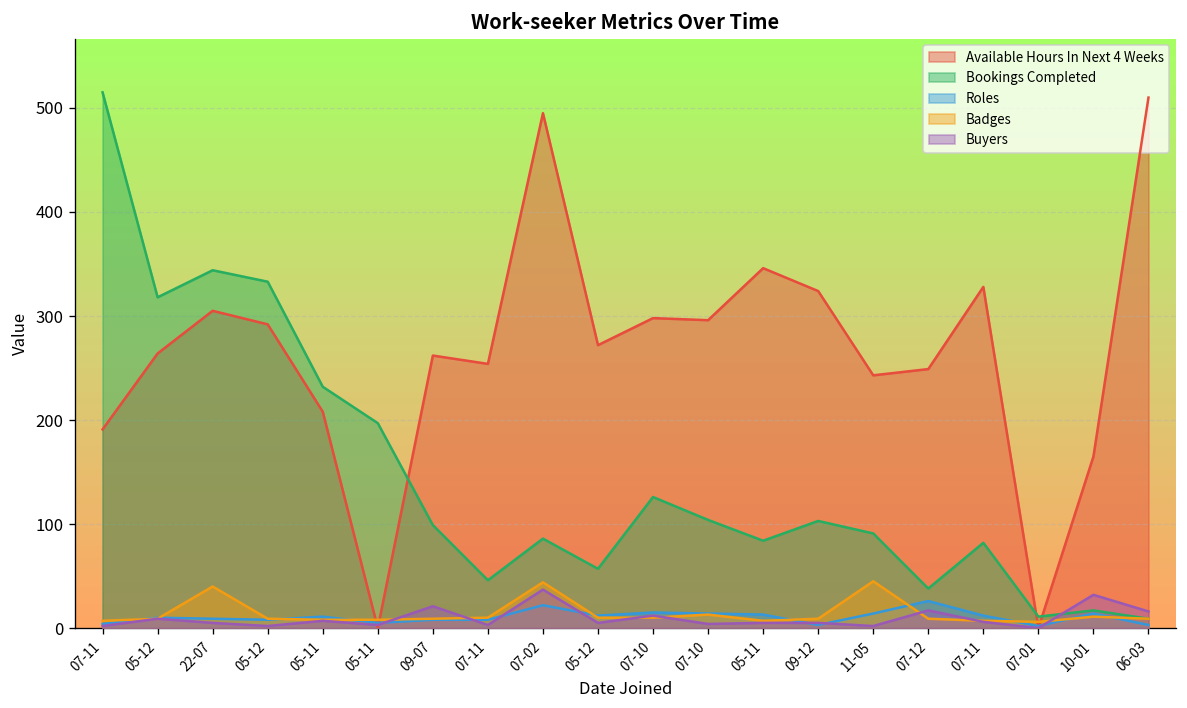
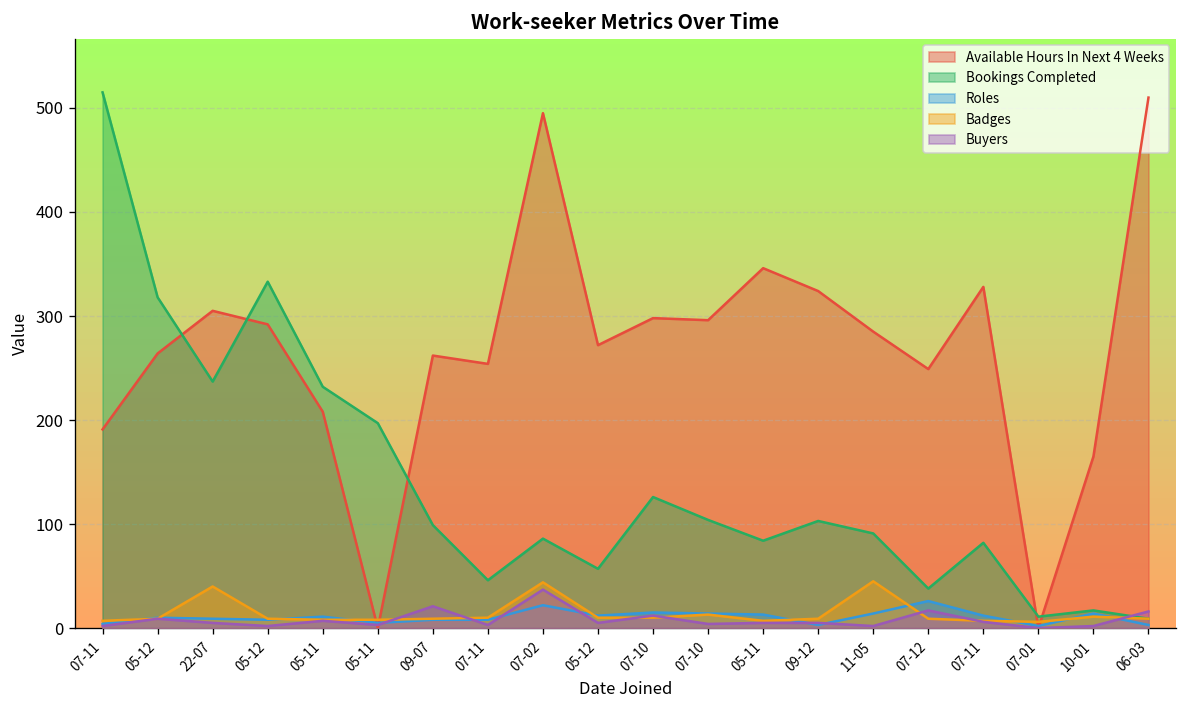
Bookings Completed, 22-07: 340 -> 240
Available Hours In Next 4 Weeks, 11-05: 240 -> 290
Buyers, 10-01: 30 -> 0
